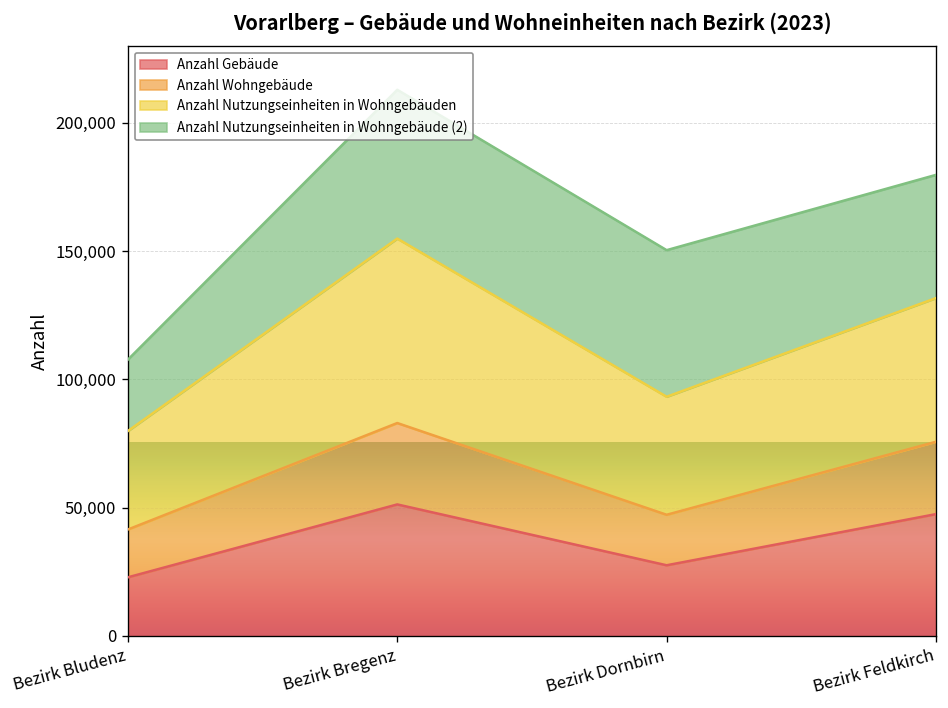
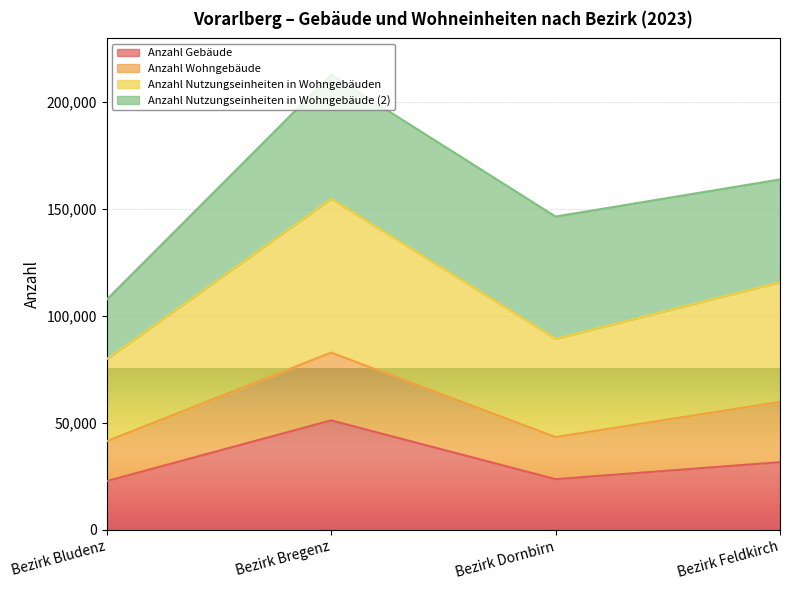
Anzahl Gebäude, Bezirk Dornbirn: 28,000 -> 24,000
Anzahl Gebäude, Bezirk Feldkirch: 47,000 -> 32,000
